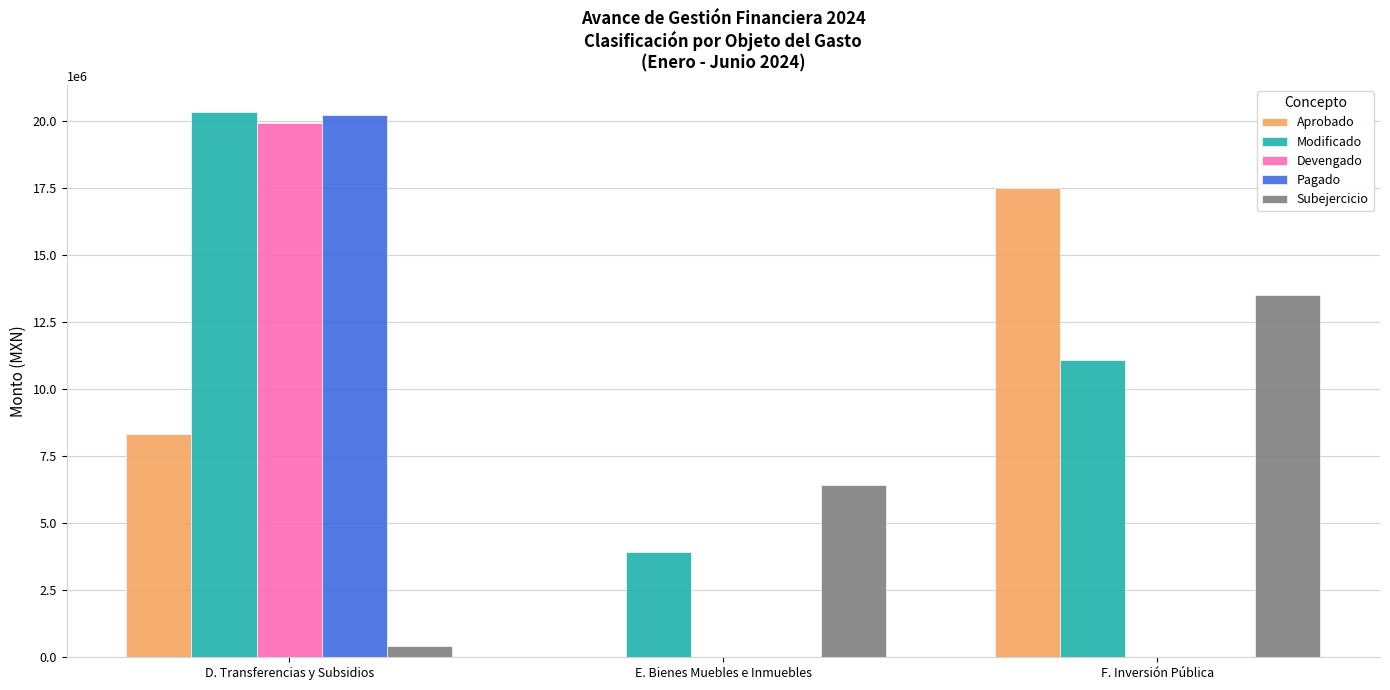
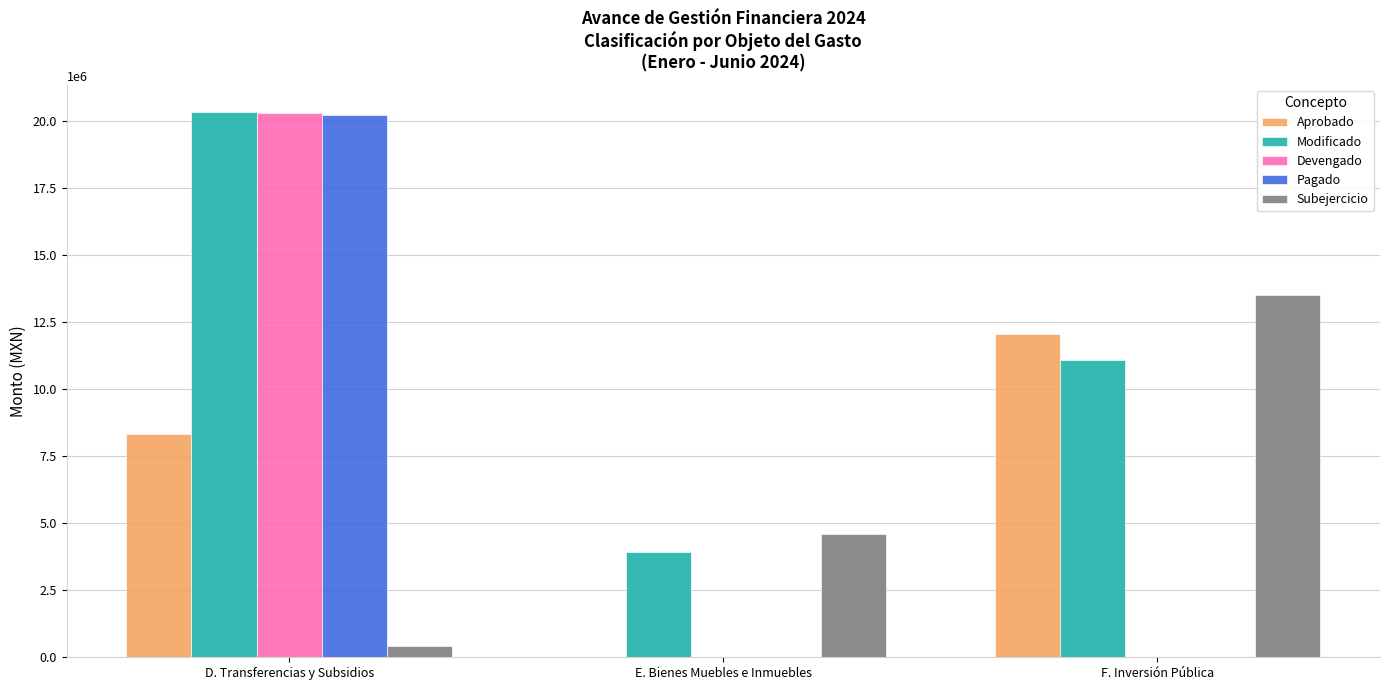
Devengado, D. Transferencias y Subsidios: 19900000 -> 20300000
Subejercicio, E. Bienes Muebles e Inmuebles: 6400000 -> 4600000
Aprobado, F. Inversión Pública: 17500000 -> 12100000
